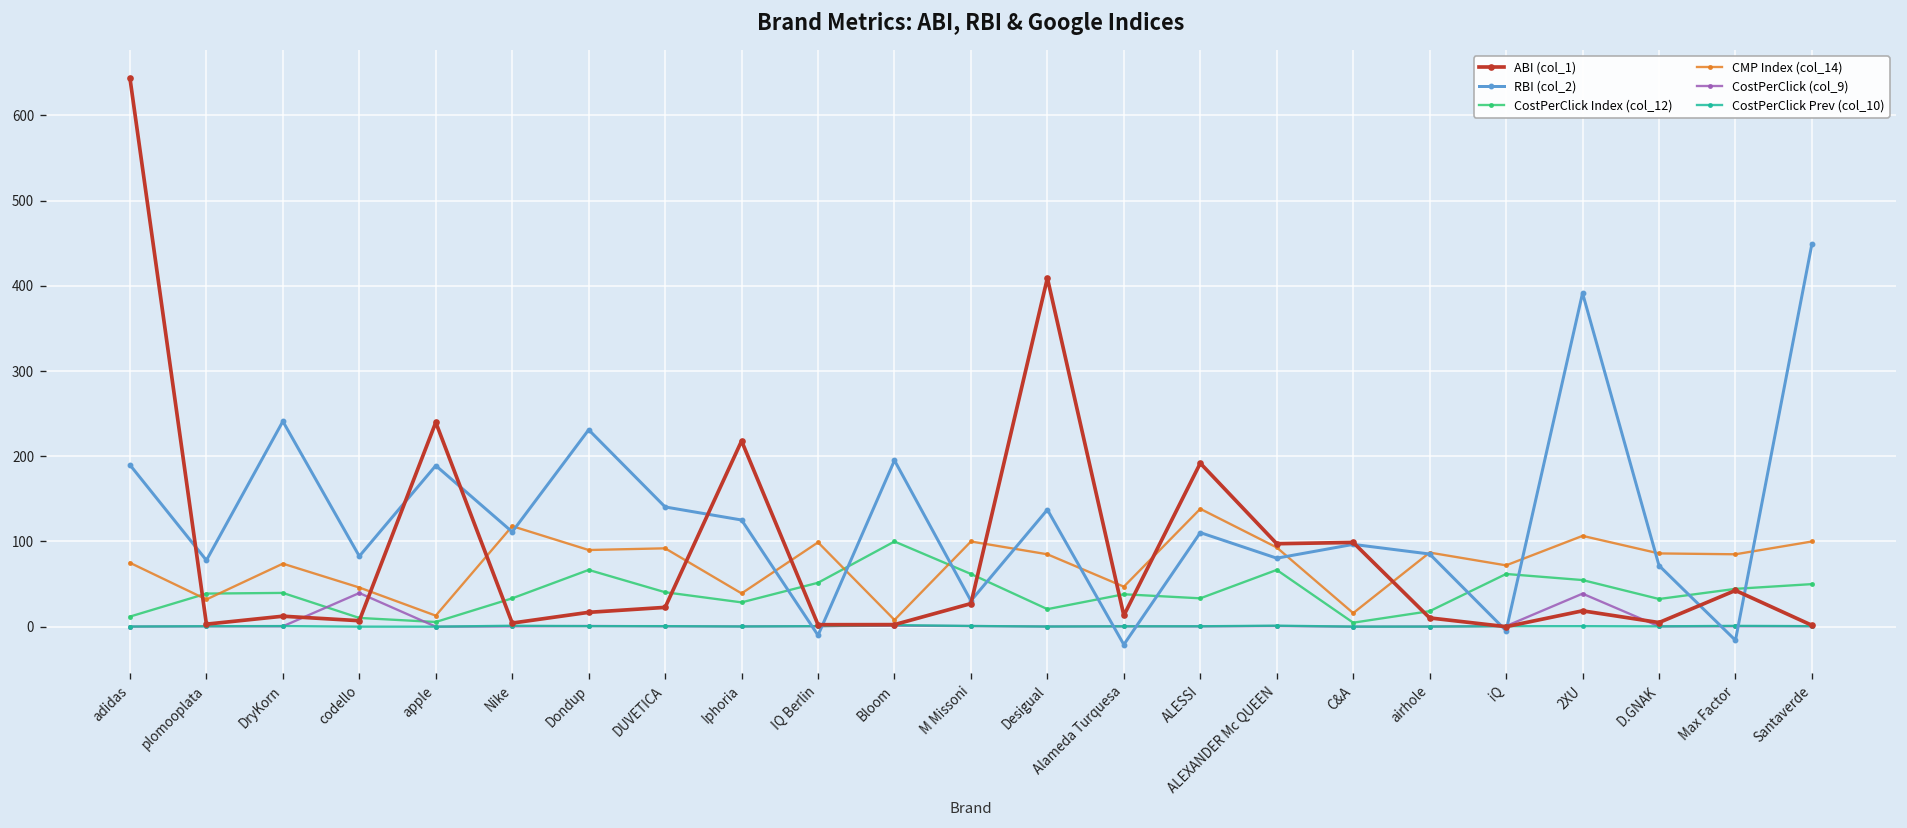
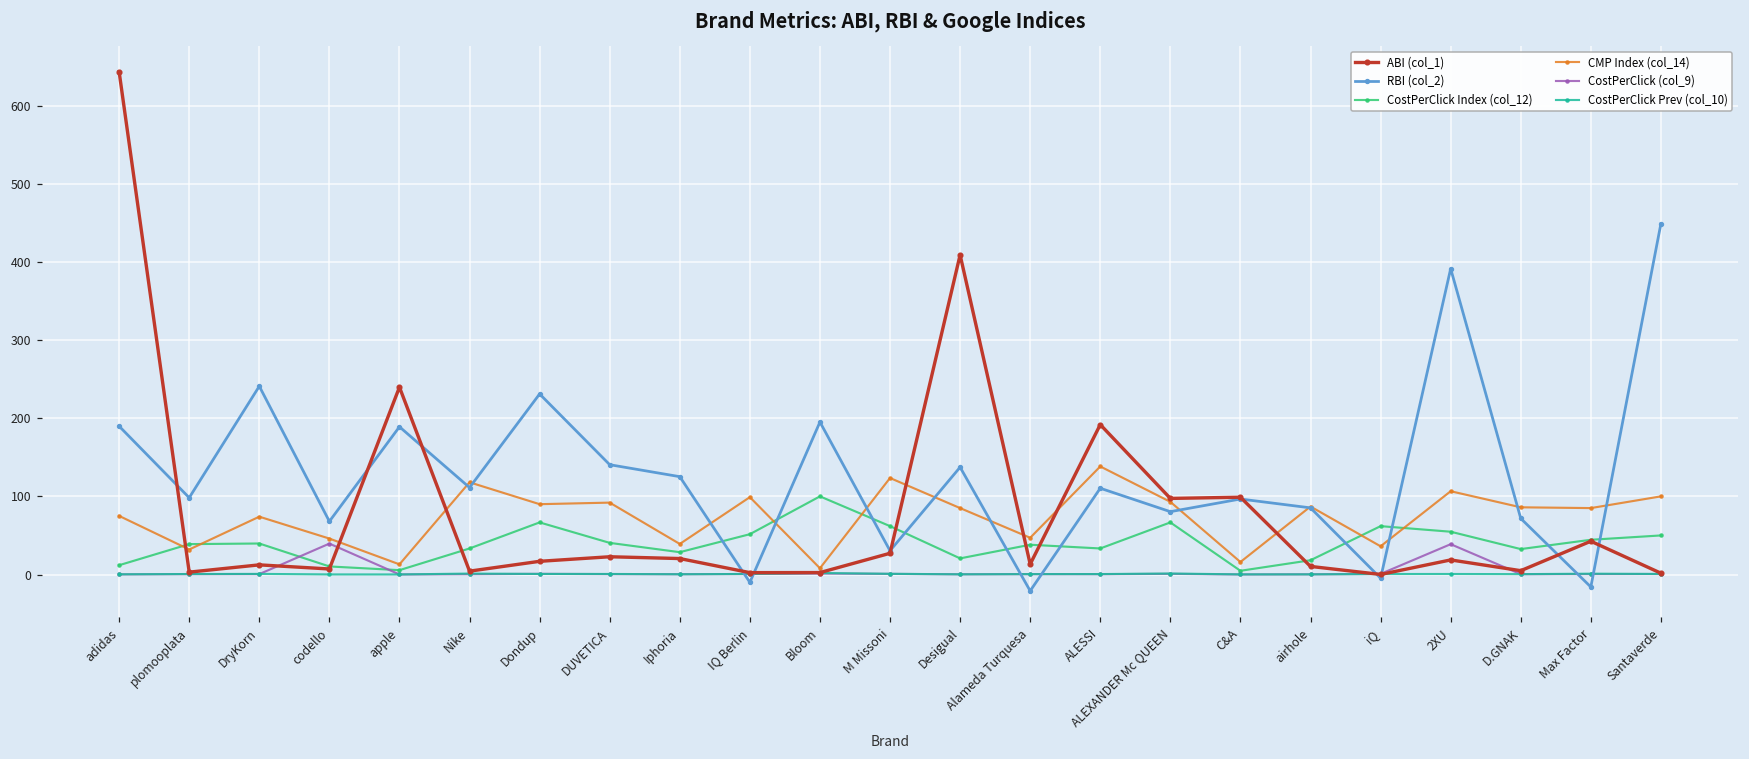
RBI (col_2), plomooplata: 80 -> 100
RBI (col_2), codello: 80 -> 70
ABI (col_1), Iphoria: 220 -> 20
CMP Index (col_14), M Missoni: 100 -> 120
CMP Index (col_14), iQ: 70 -> 40
